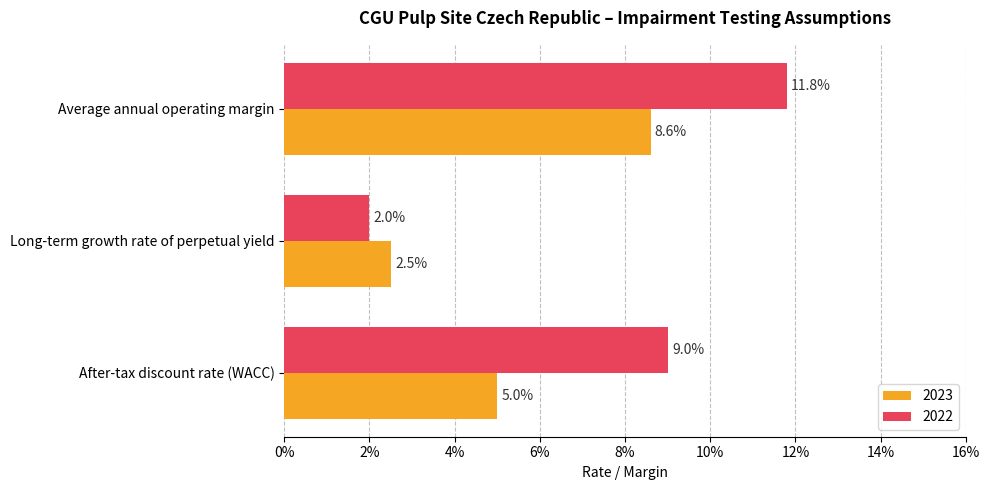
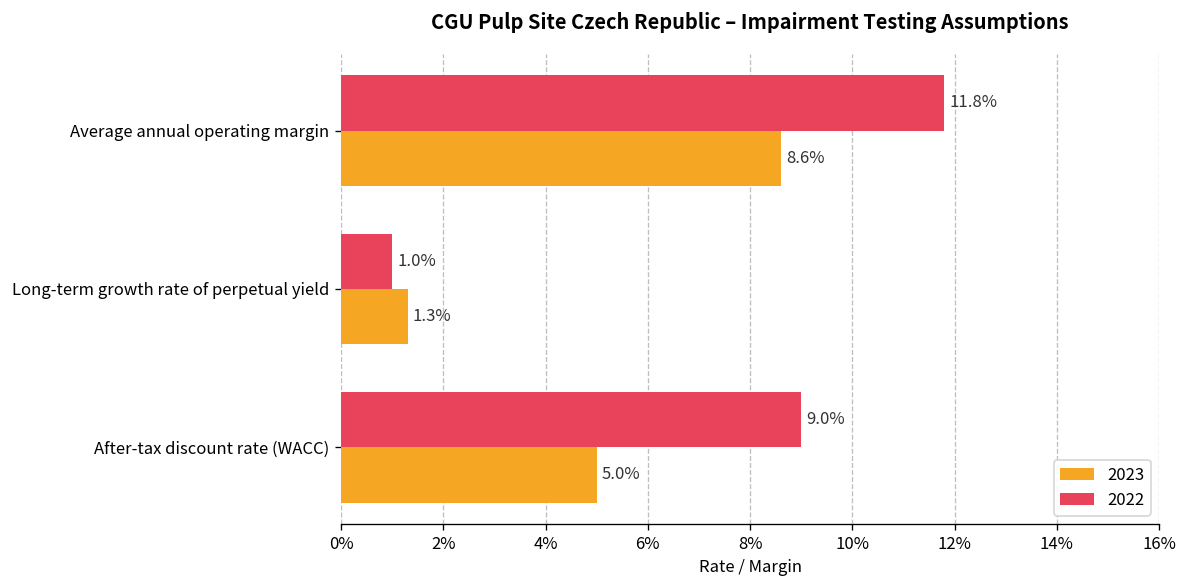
2022, Long-term growth rate of perpetual yield: 2.0% -> 1.0%
2023, Long-term growth rate of perpetual yield: 2.5% -> 1.3%
